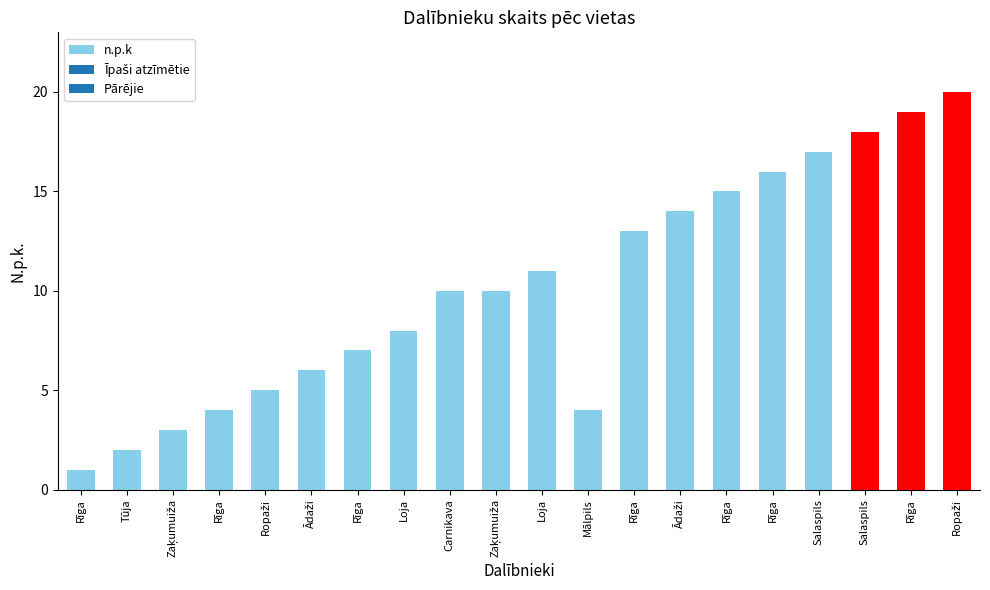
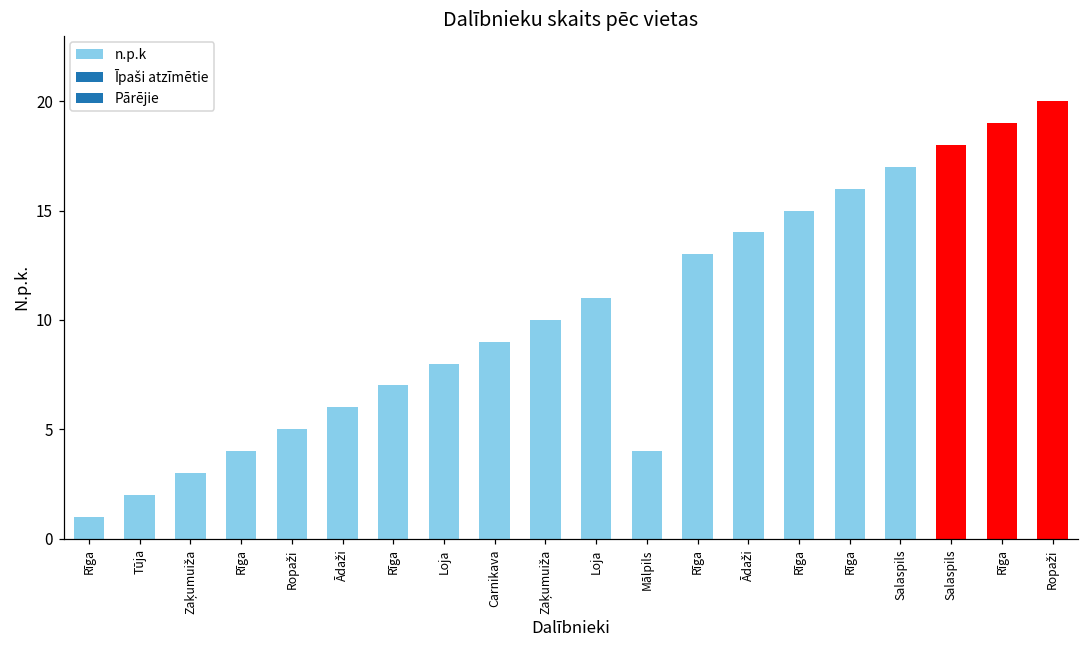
Carnikava: 10 -> 9
